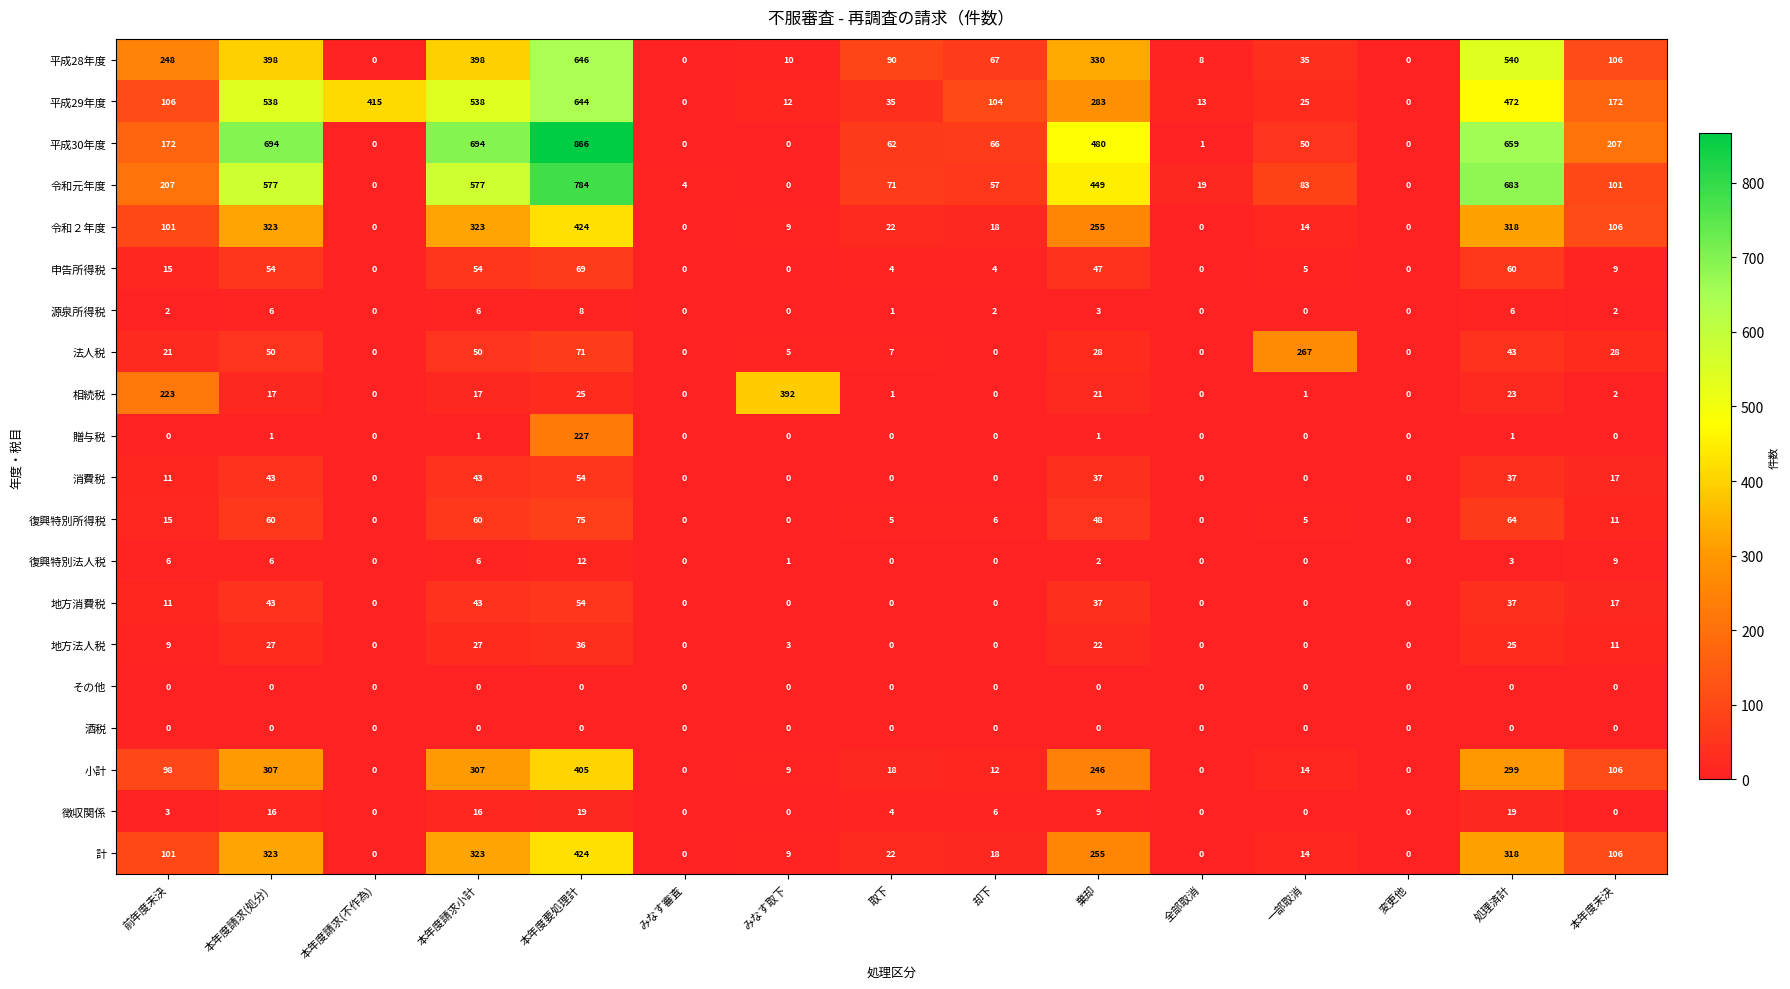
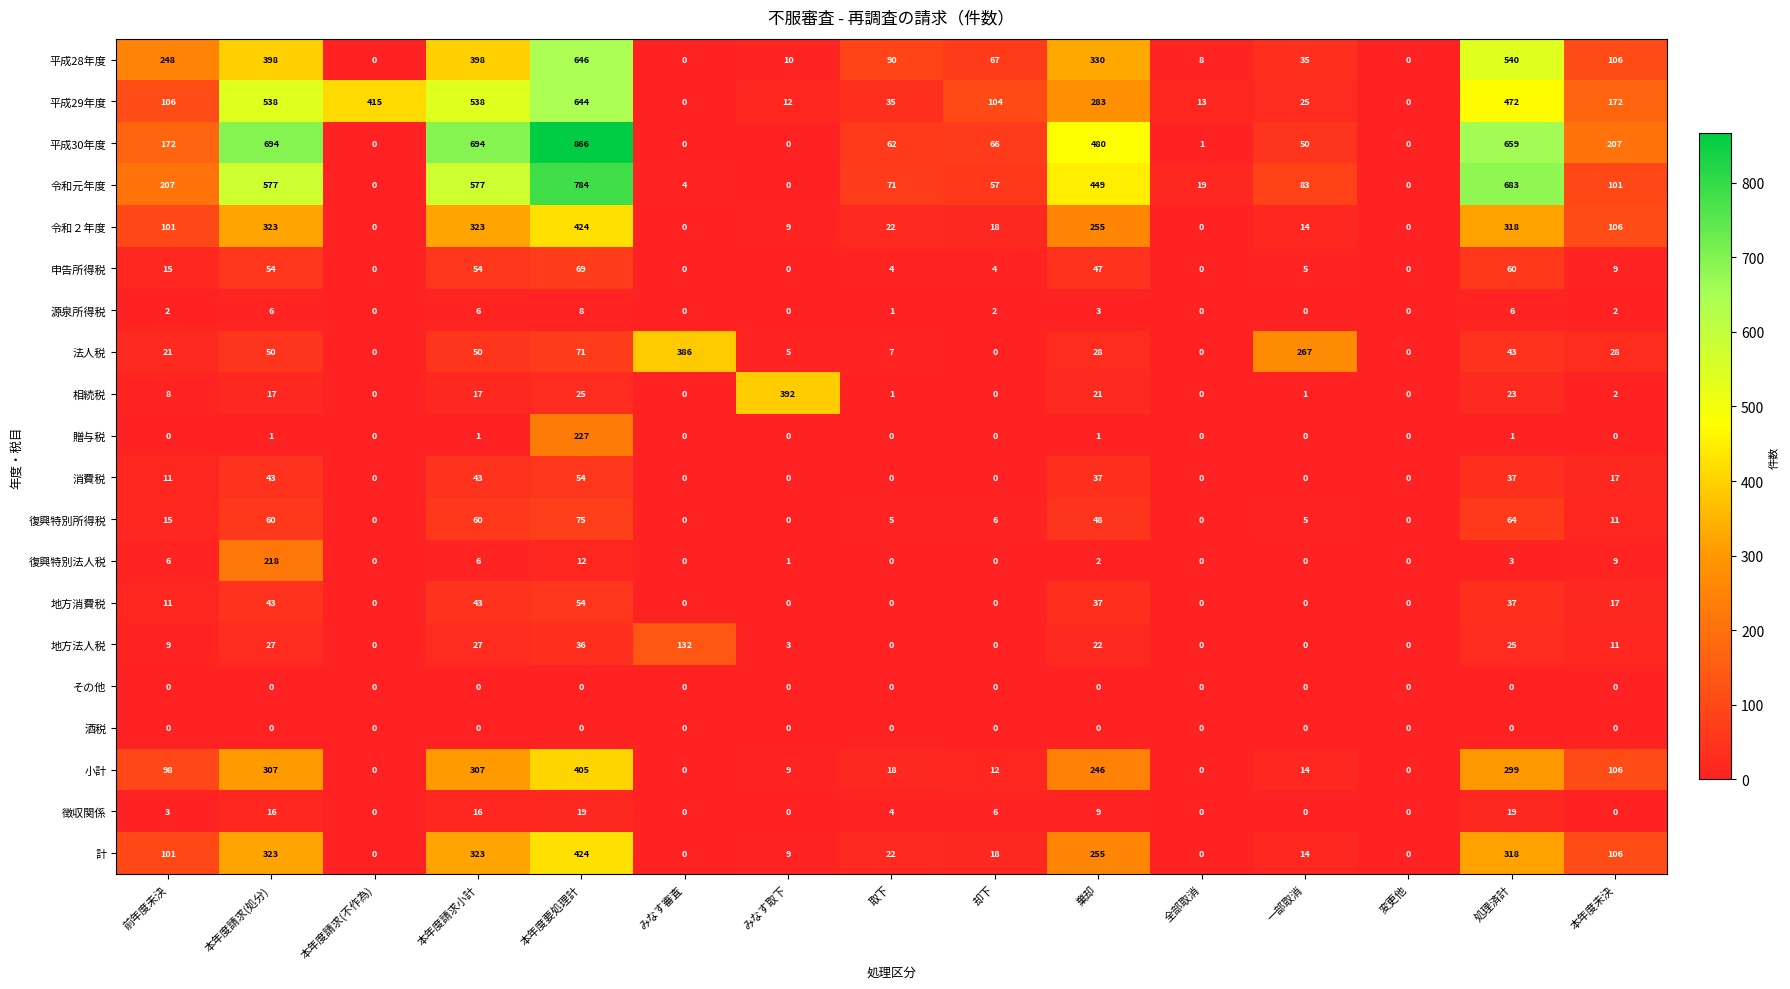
法人税, みなす審査: 0 -> 386
相続税, 前年度未決: 223 -> 8
復興特別法人税, 本年度請求(処分): 6 -> 218
地方法人税, みなす審査: 0 -> 132
